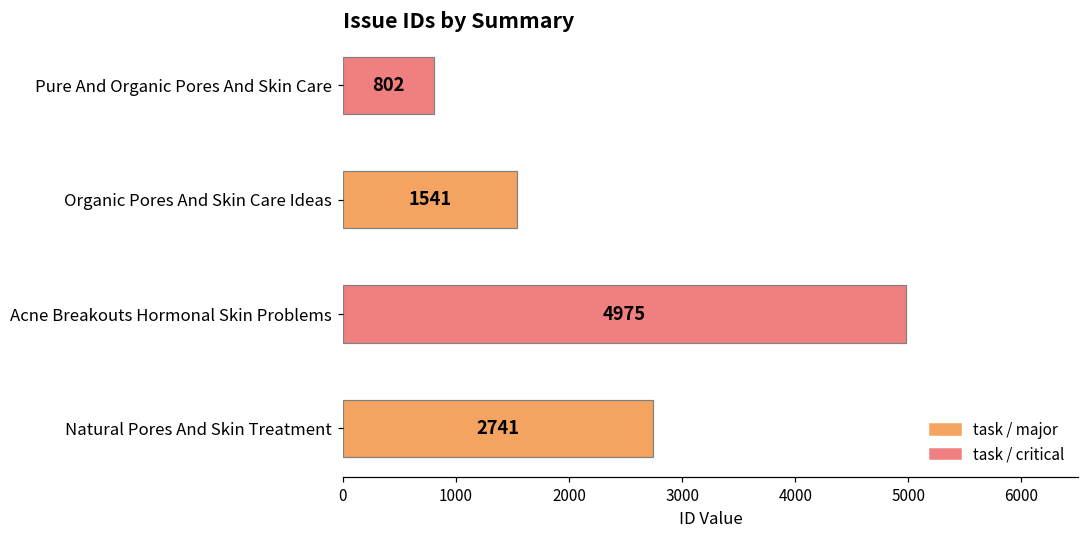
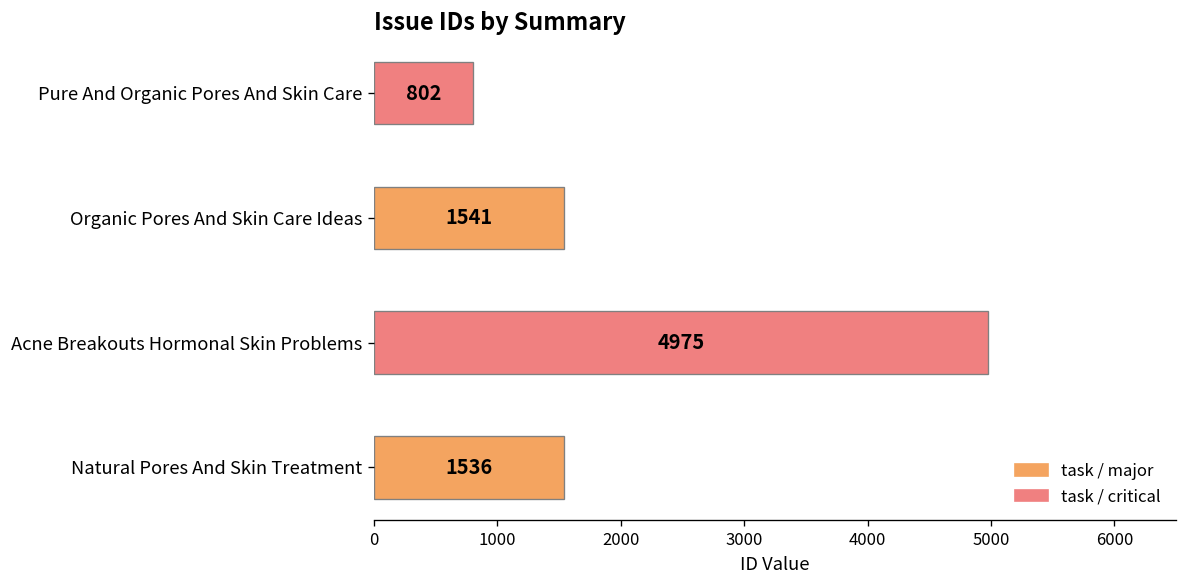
Natural Pores And Skin Treatment: 2741 -> 1536
